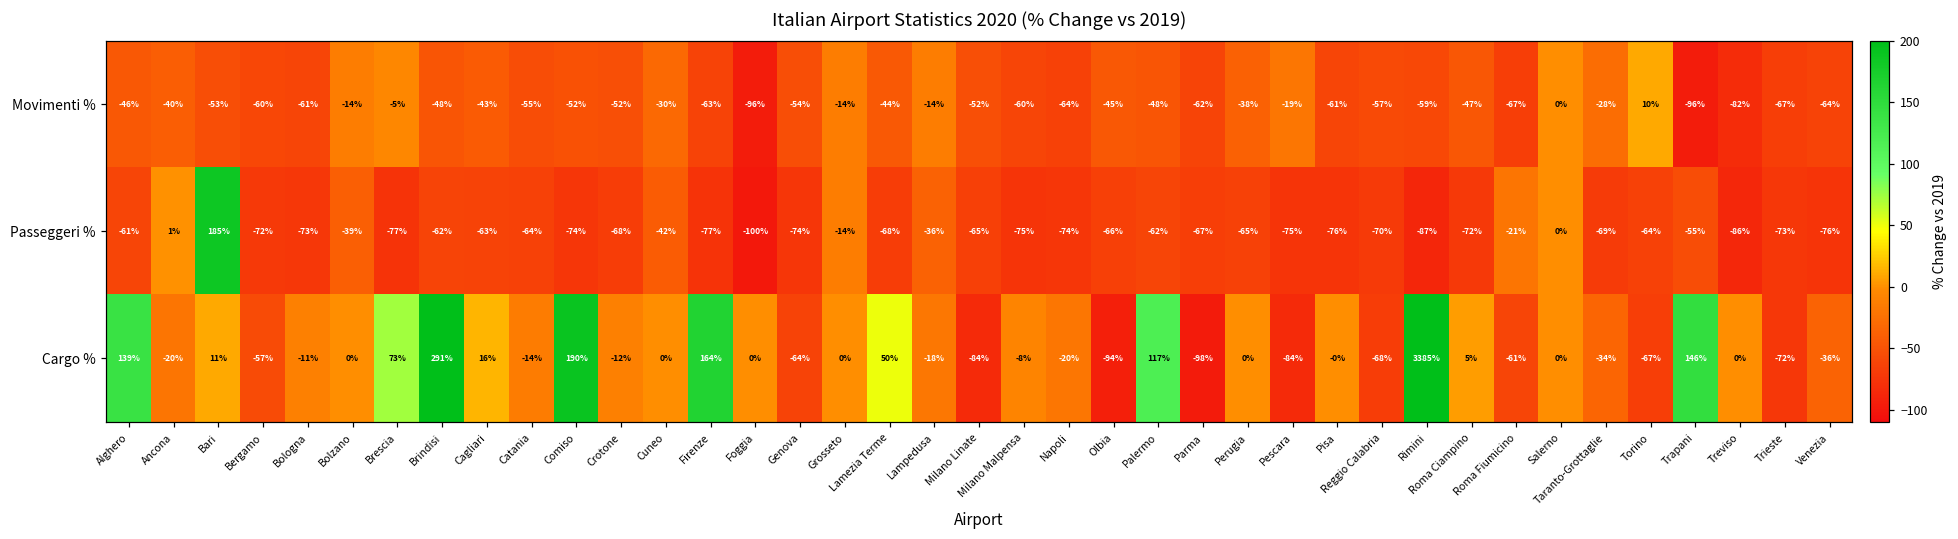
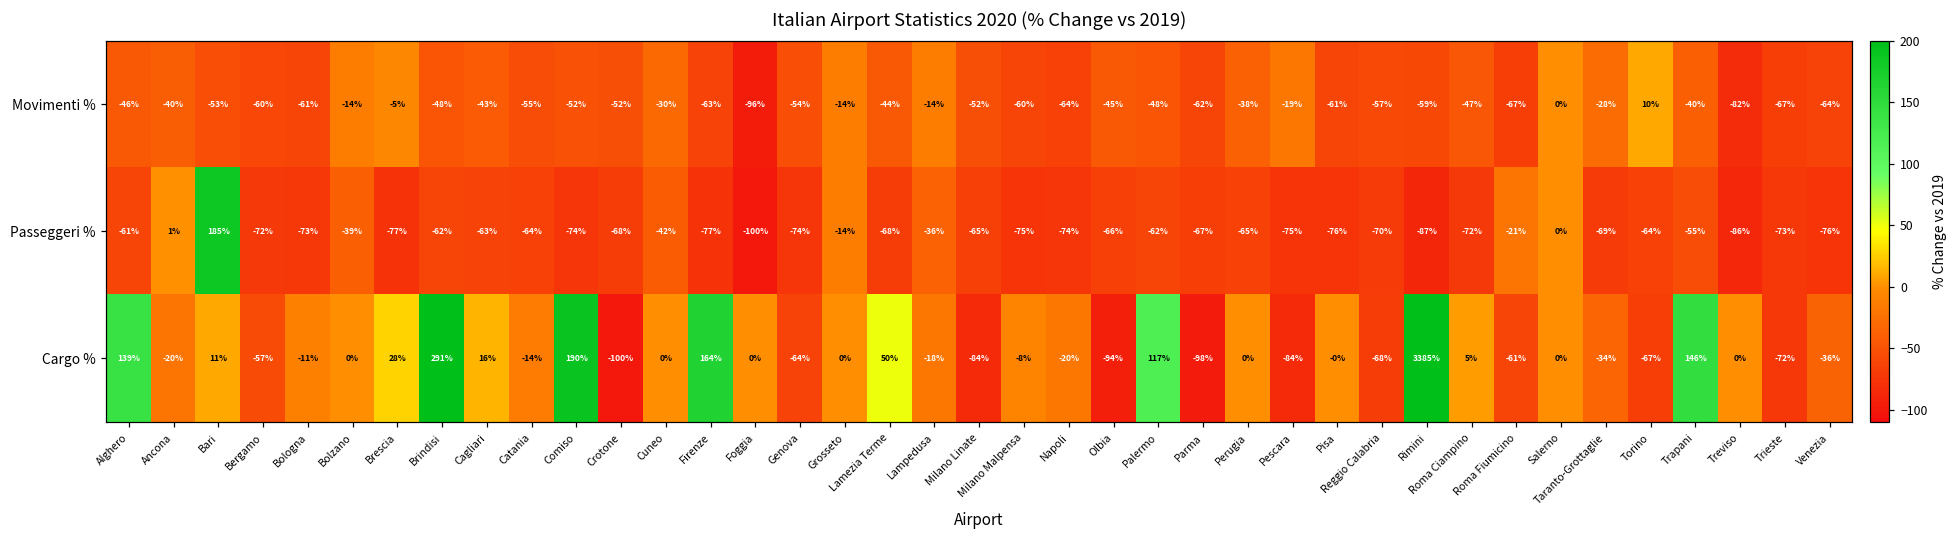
Movimenti %, Trapani: -96% -> -40%
Cargo %, Brescia: 73% -> 28%
Cargo %, Crotone: -12% -> -100%
